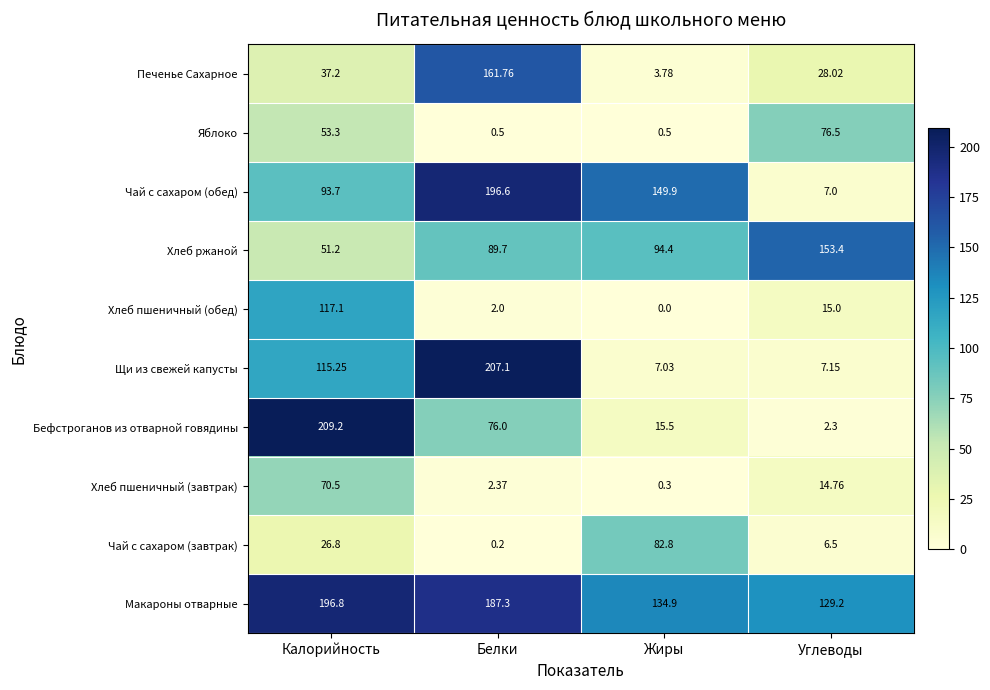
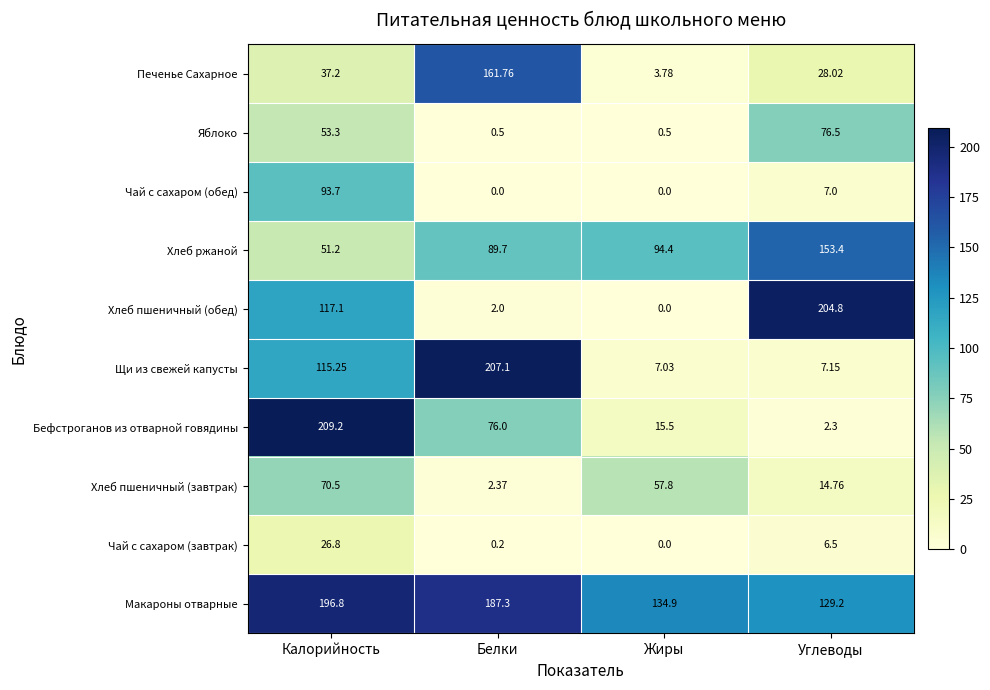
Чай с сахаром (обед), Белки: 196.6 -> 0.0
Чай с сахаром (обед), Жиры: 149.9 -> 0.0
Хлеб пшеничный (обед), Углеводы: 15.0 -> 204.8
Хлеб пшеничный (завтрак), Жиры: 0.3 -> 57.8
Чай с сахаром (завтрак), Жиры: 82.8 -> 0.0
